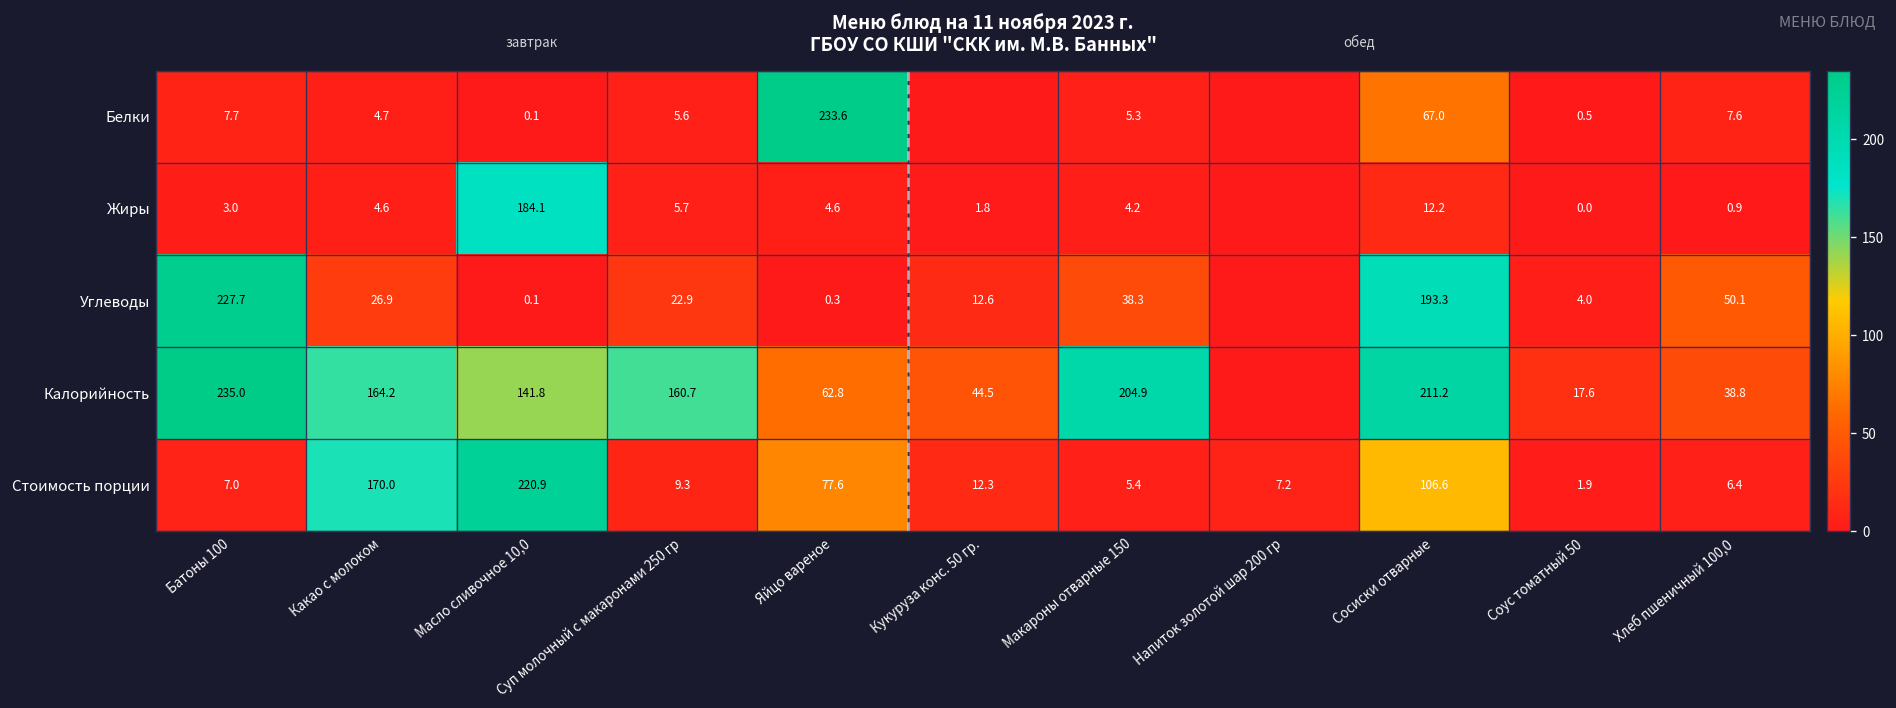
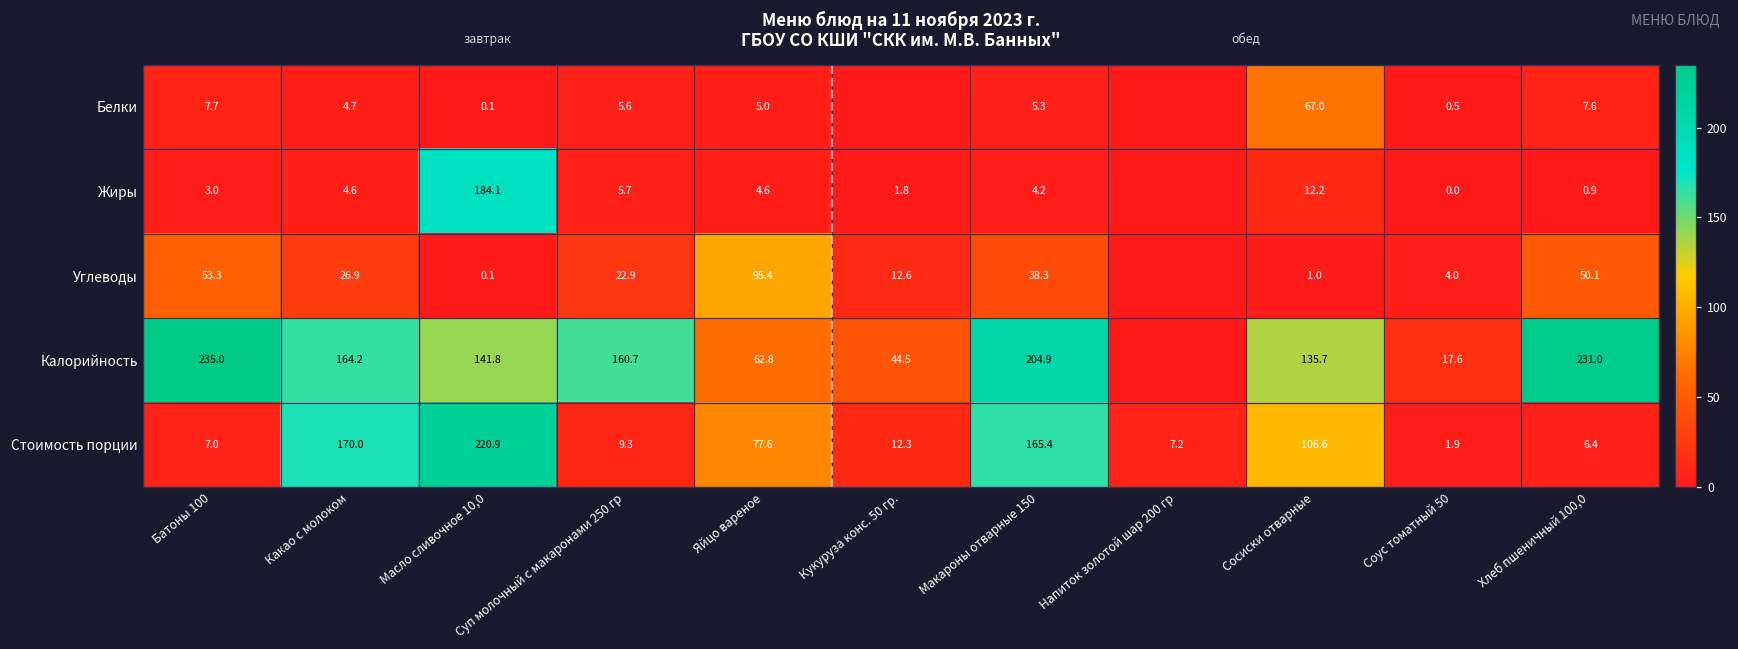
Белки, Яйцо вареное: 233.6 -> 5.0
Углеводы, Батоны 100: 227.7 -> 53.3
Углеводы, Яйцо вареное: 0.3 -> 95.4
Углеводы, Сосиски отварные: 193.3 -> 1.0
Калорийность, Сосиски отварные: 211.2 -> 135.7
Калорийность, Хлеб пшеничный 100,0: 38.8 -> 231.0
Стоимость порции, Макароны отварные 150: 5.4 -> 165.4
